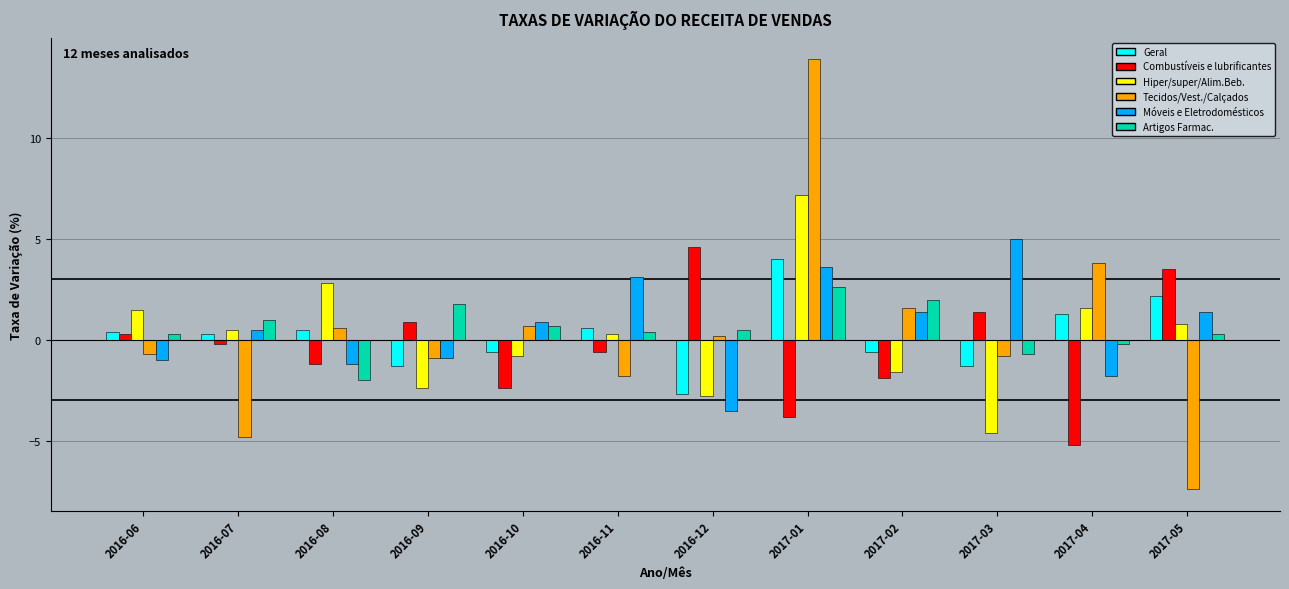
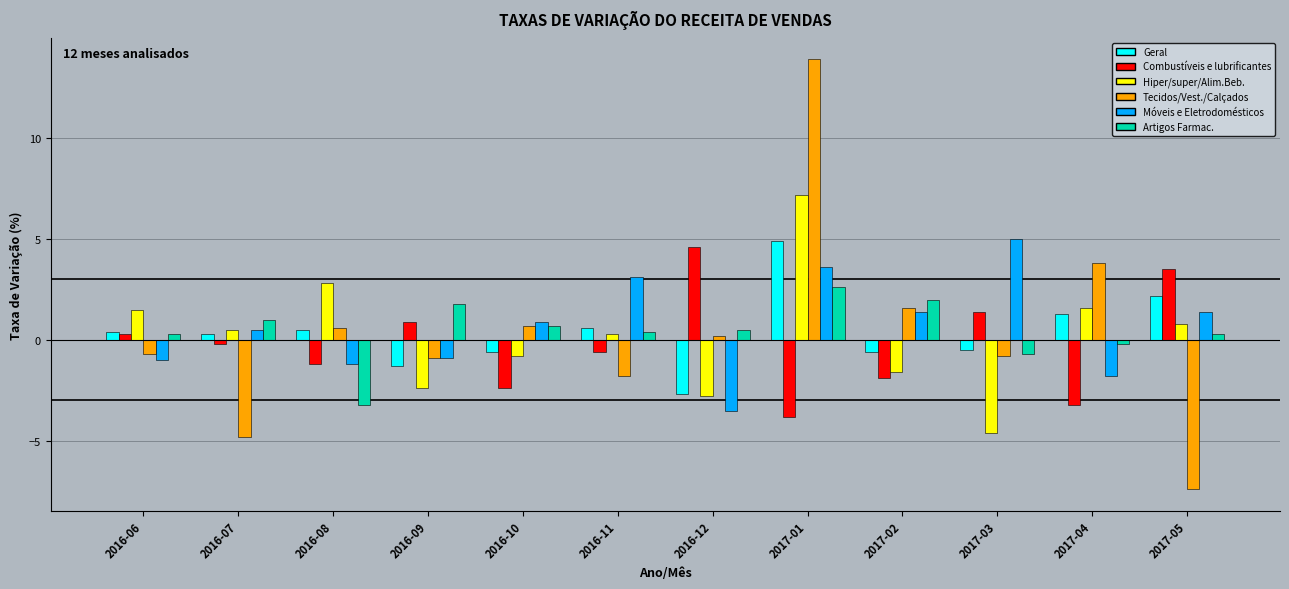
Artigos Farmac., 2016-08: -2.0 -> -3.2
Geral, 2017-01: 4.0 -> 4.9
Geral, 2017-03: -1.3 -> -0.5
Combustíveis e lubrificantes, 2017-04: -5.2 -> -3.2
